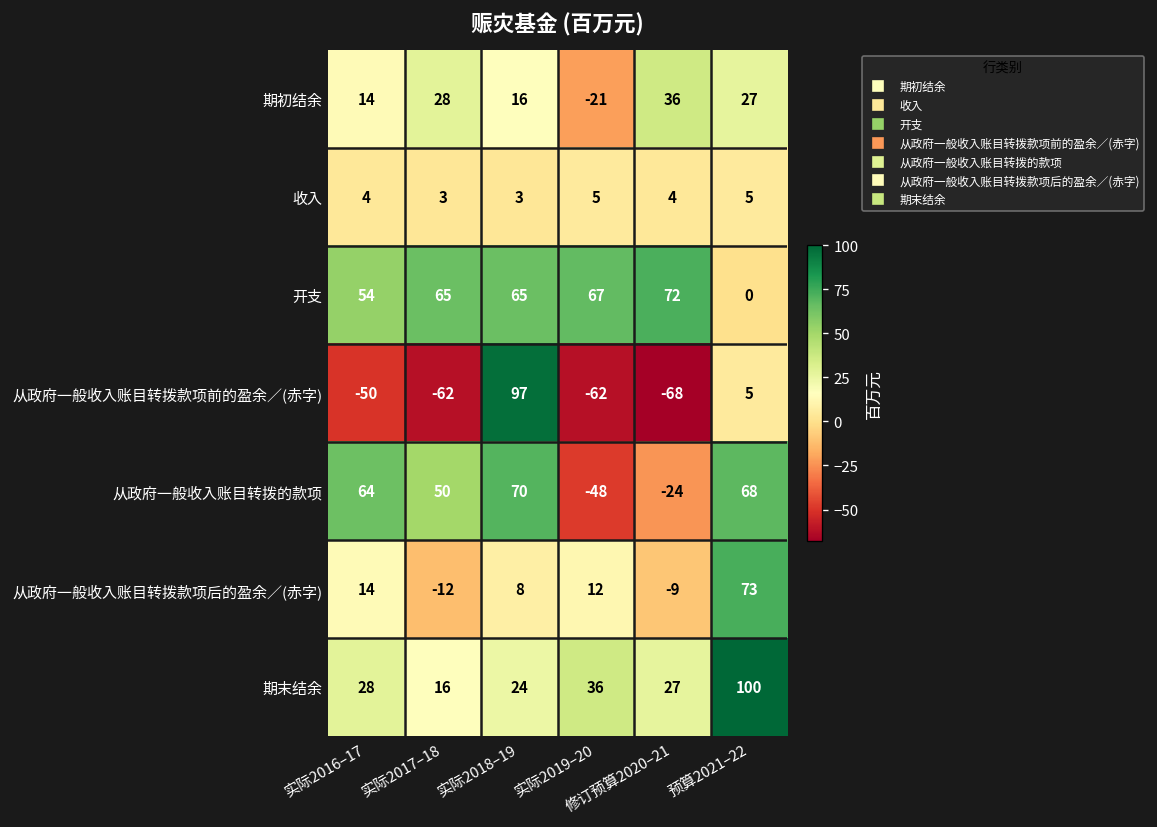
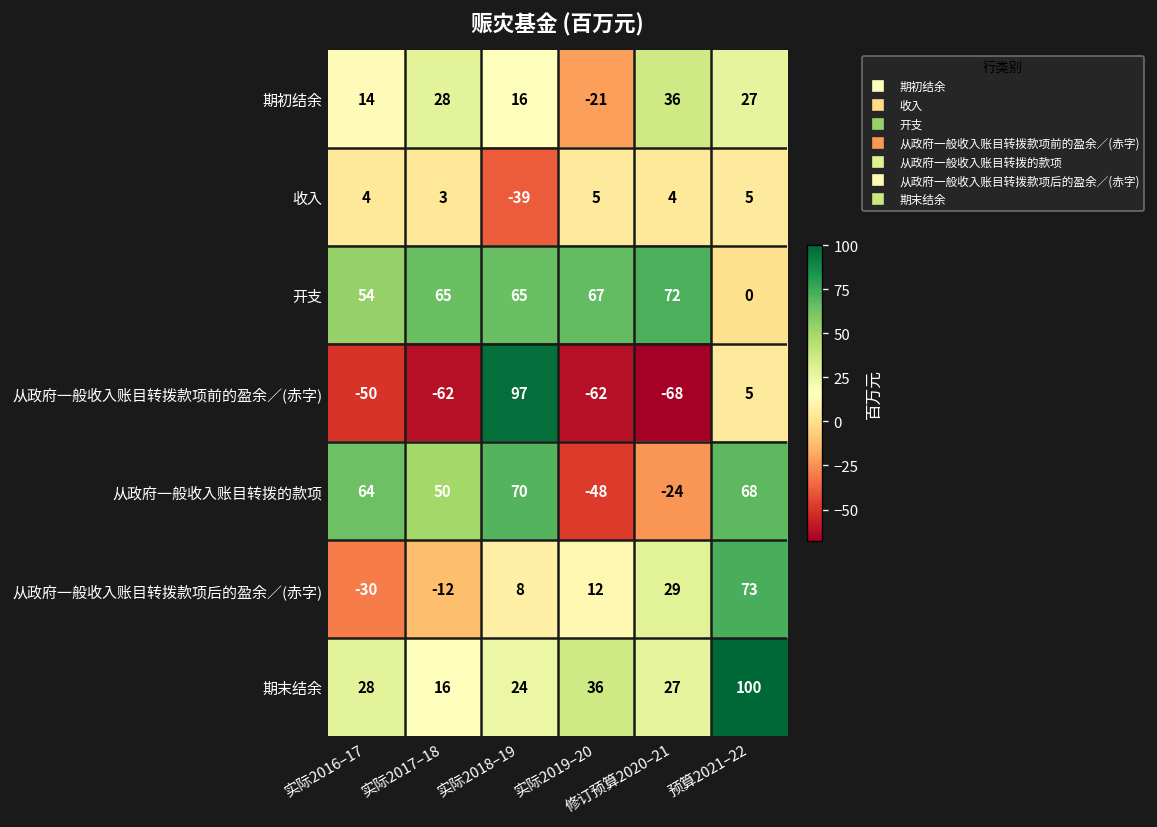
收入, 实际2018–19: 3 -> -39
从政府一般收入账目转拨款项后的盈余／(赤字), 实际2016–17: 14 -> -30
从政府一般收入账目转拨款项后的盈余／(赤字), 修订预算2020–21: -9 -> 29
